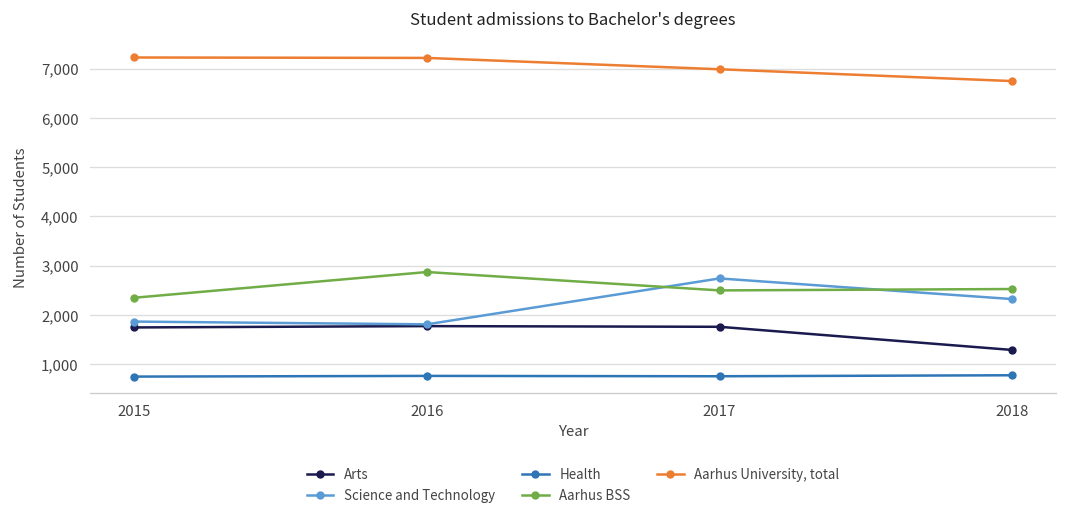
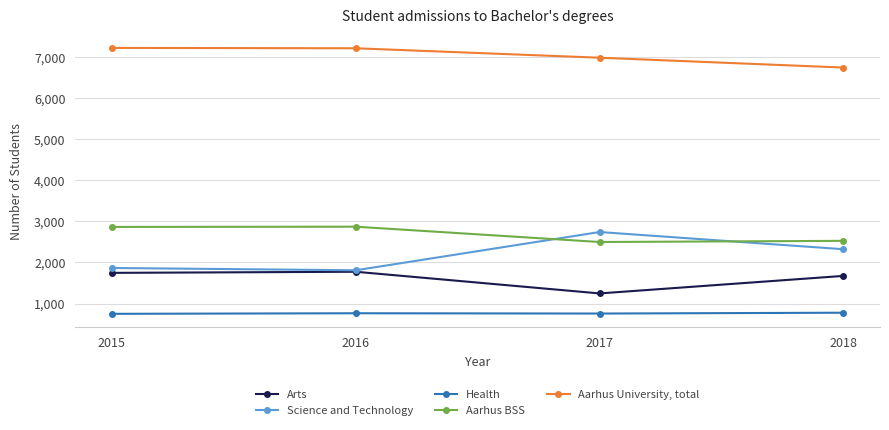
Aarhus BSS, 2015: 2,400 -> 2,900
Arts, 2017: 1,800 -> 1,200
Arts, 2018: 1,300 -> 1,700
